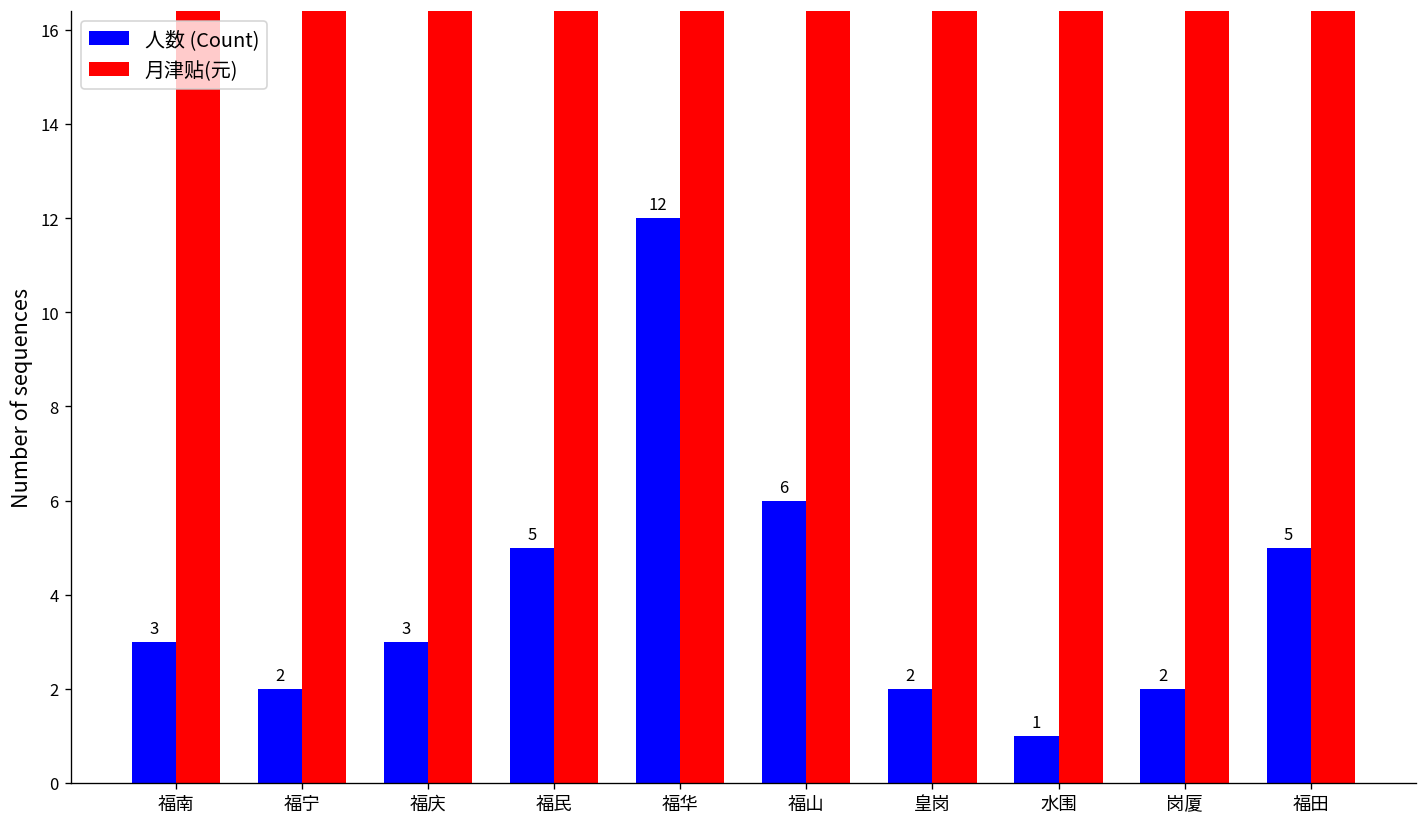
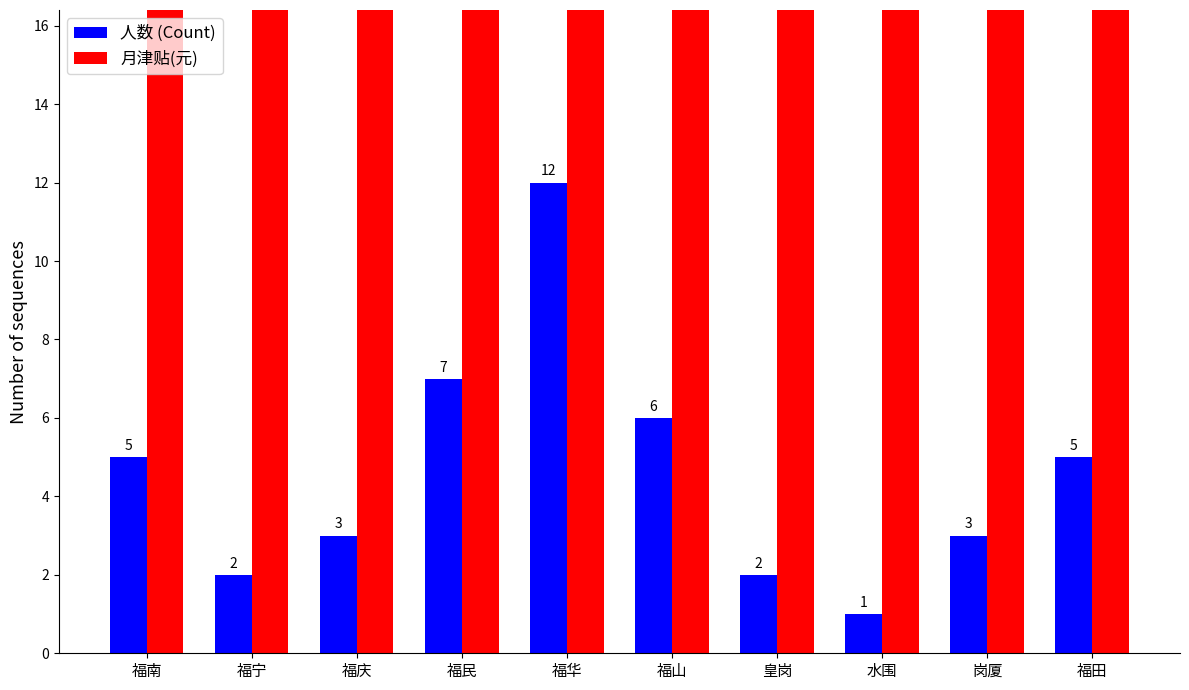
人数 (Count), 福南: 3 -> 5
人数 (Count), 福民: 5 -> 7
人数 (Count), 岗厦: 2 -> 3
